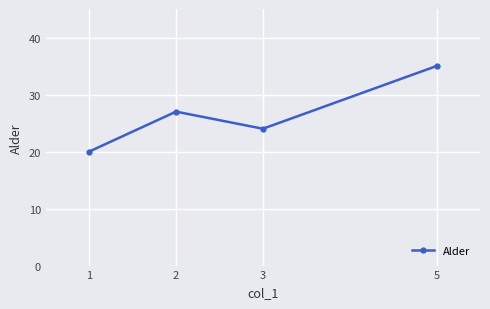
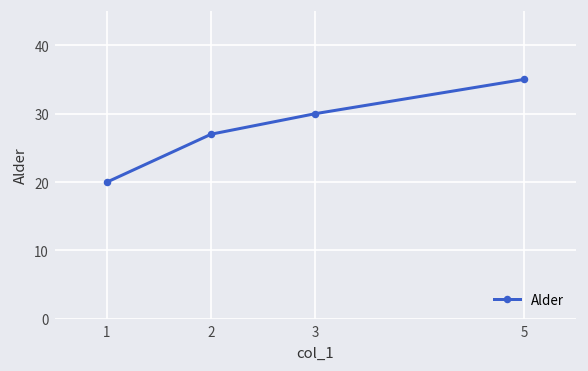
3: 24 -> 30
